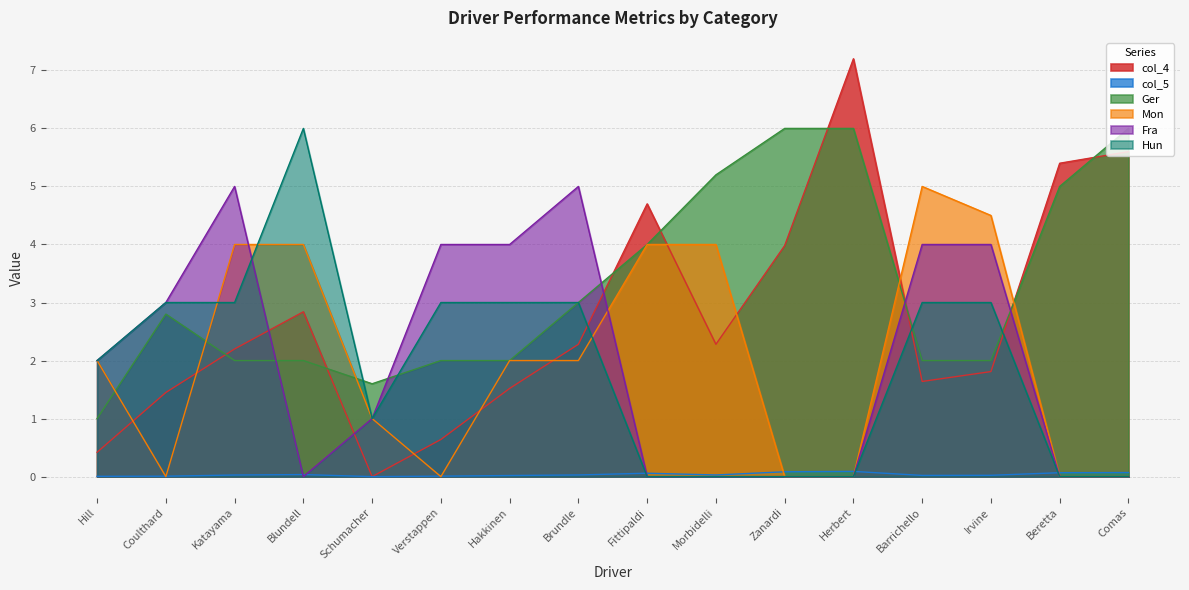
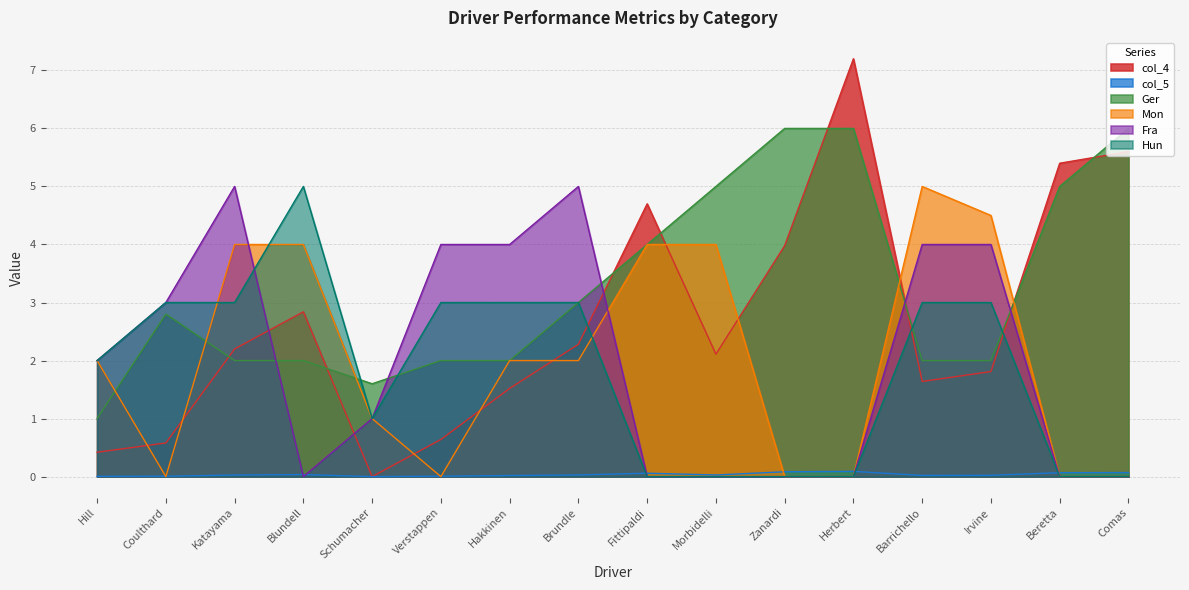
col_4, Coulthard: 1.5 -> 0.6
Hun, Blundell: 6 -> 5
col_4, Morbidelli: 2.3 -> 2.1
Ger, Morbidelli: 5.2 -> 5.0
